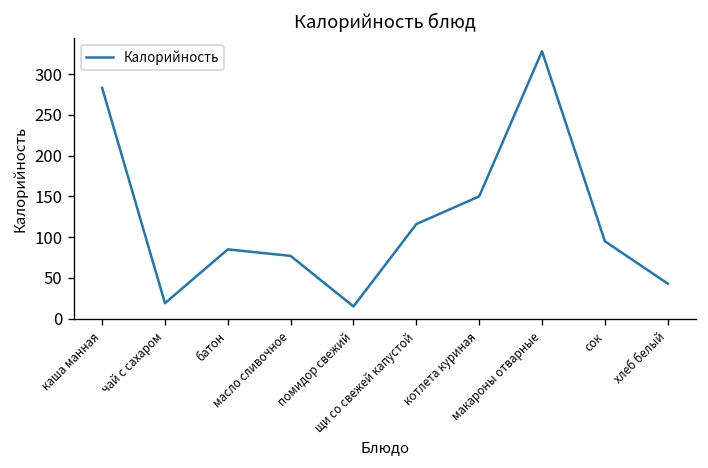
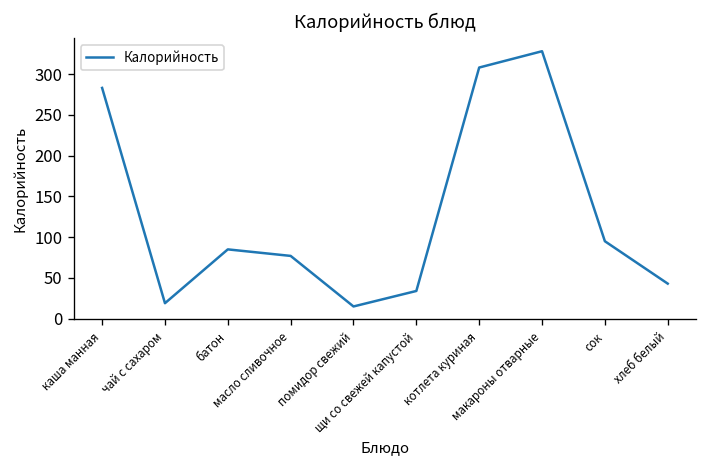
щи со свежей капустой: 120 -> 30
котлета куриная: 150 -> 310
